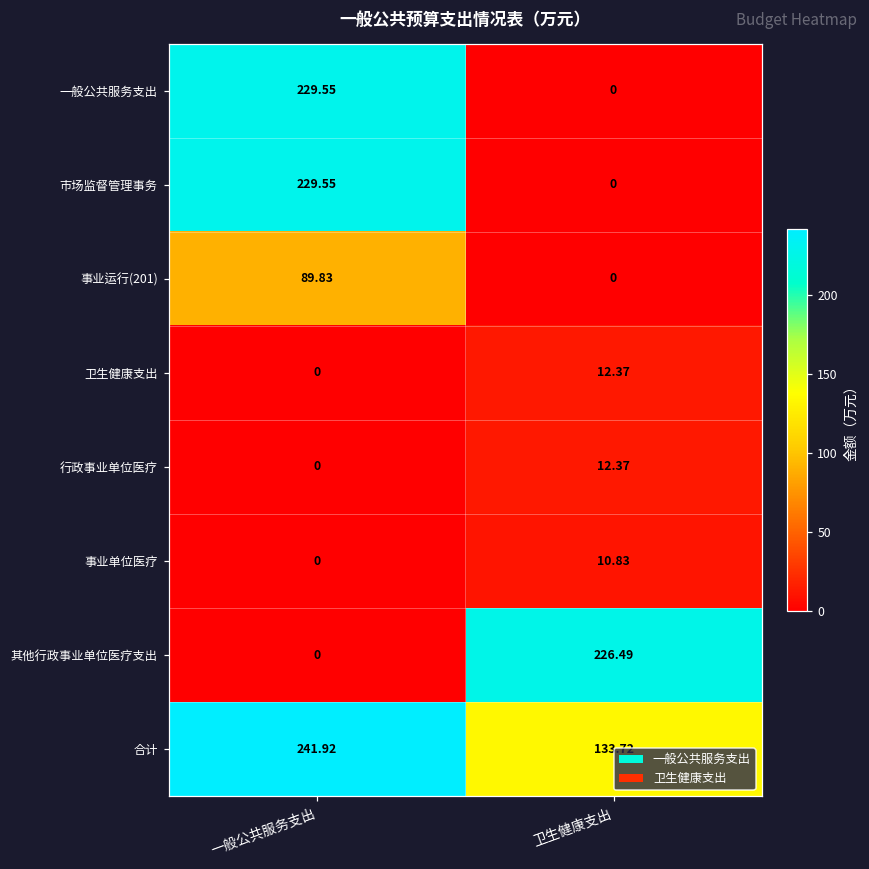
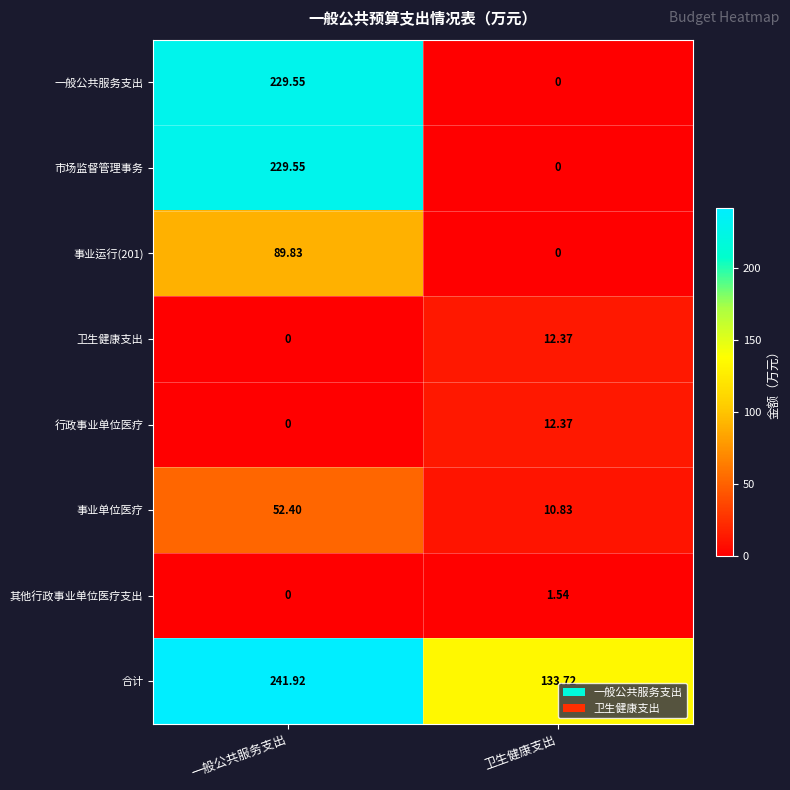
事业单位医疗, 一般公共服务支出: 0 -> 52.40
其他行政事业单位医疗支出, 卫生健康支出: 226.49 -> 1.54
